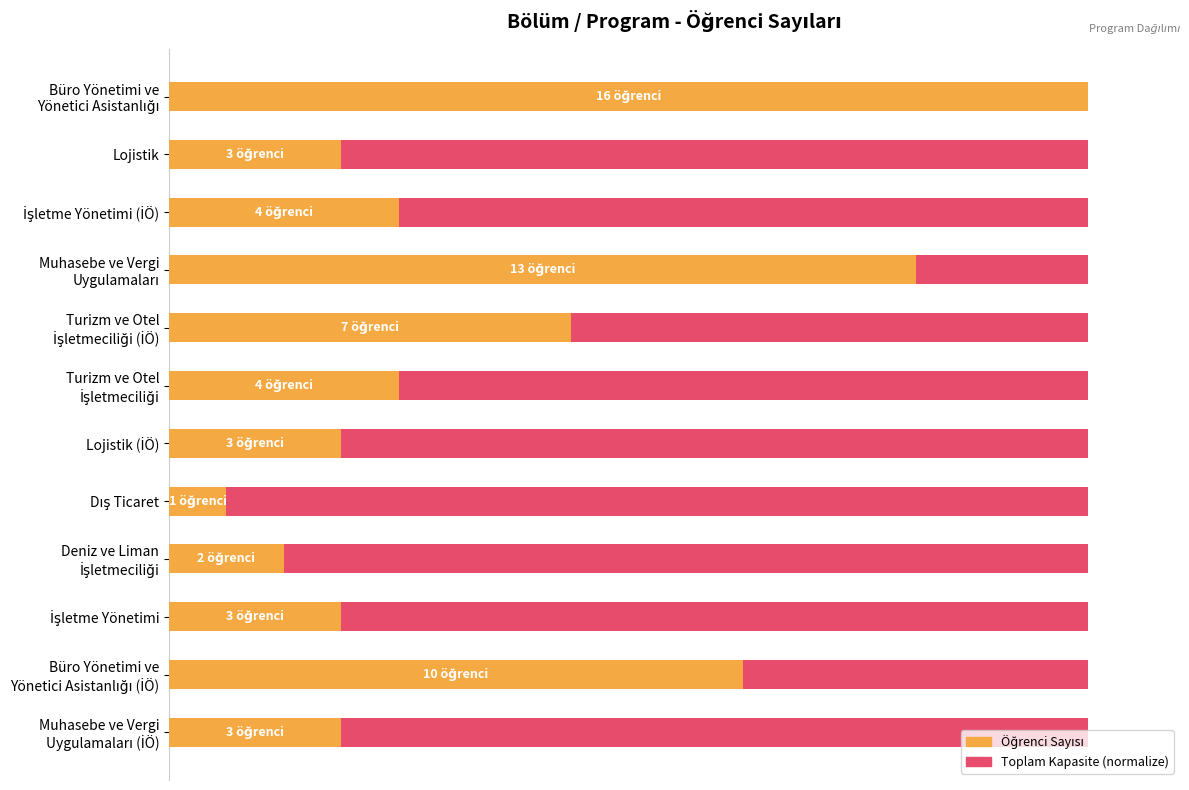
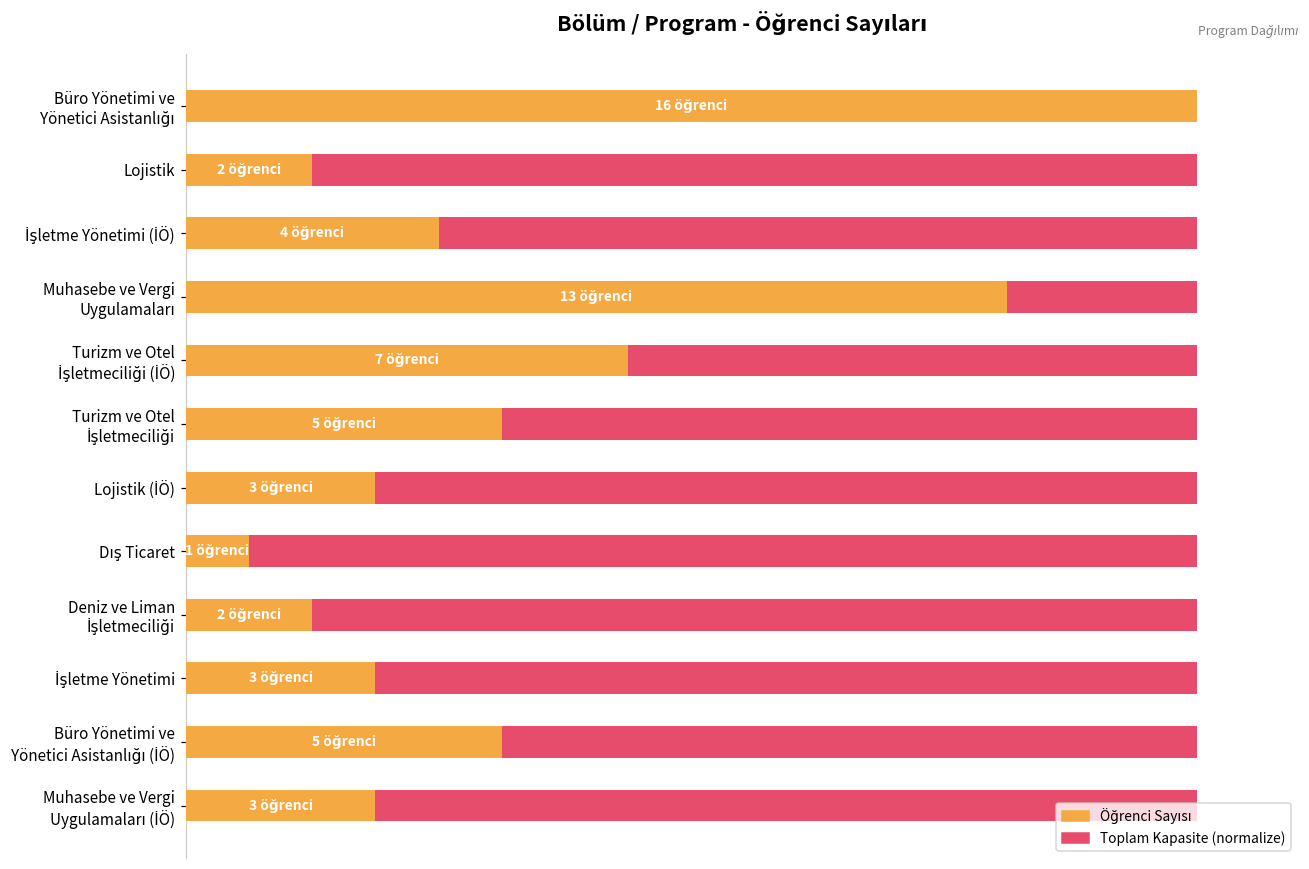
Öğrenci Sayısı, Lojistik: 3 -> 2
Öğrenci Sayısı, Turizm ve Otel İşletmeciliği: 4 -> 5
Öğrenci Sayısı, Büro Yönetimi ve Yönetici Asistanlığı (İÖ): 10 -> 5
